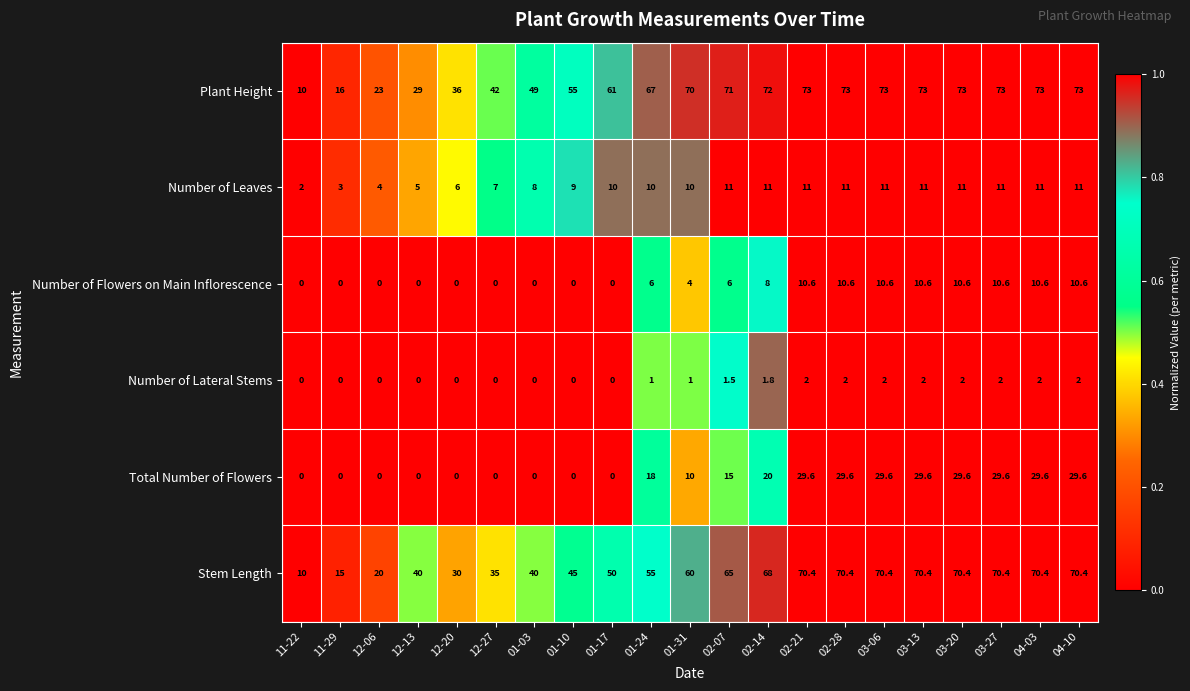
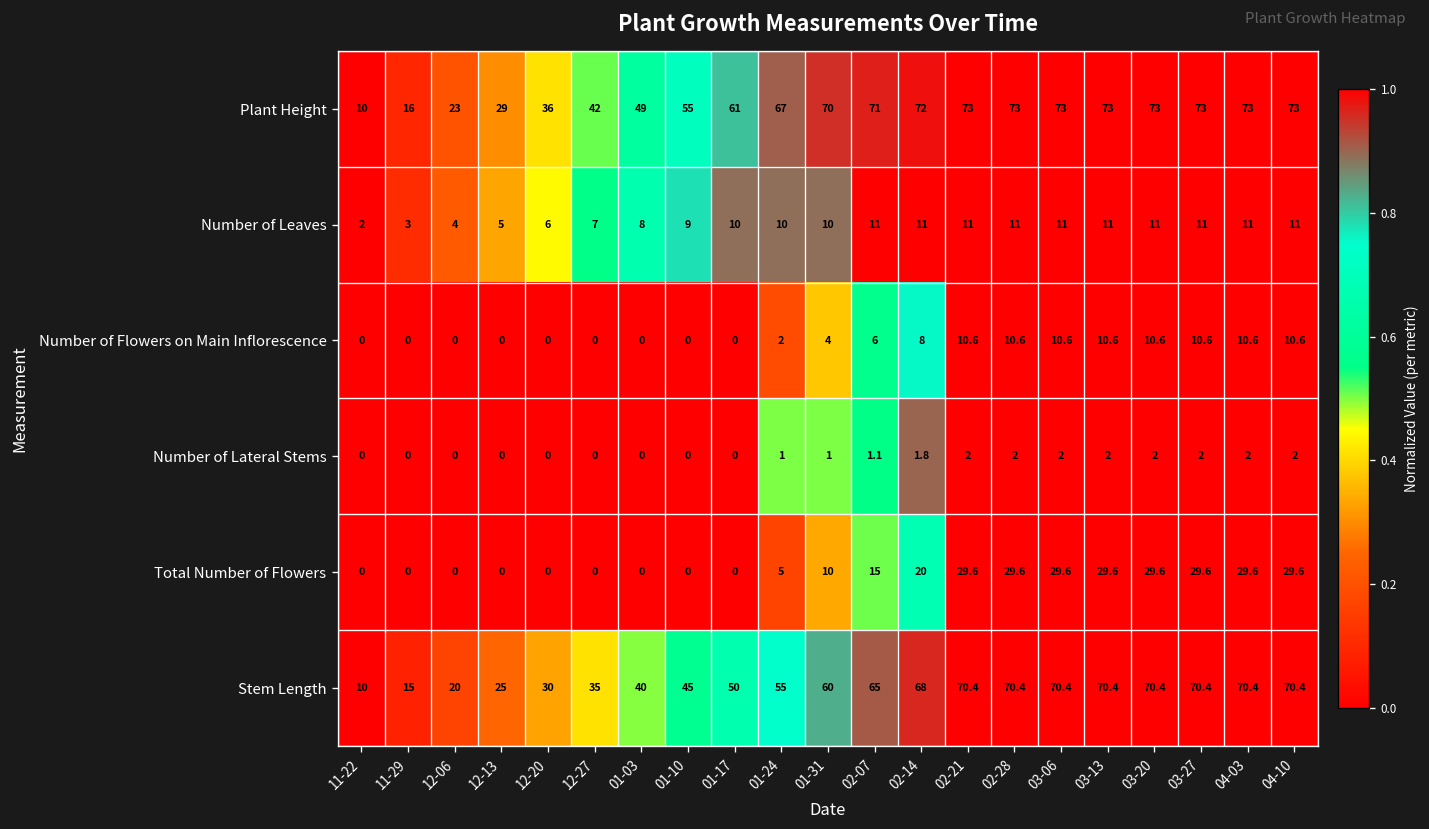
Number of Flowers on Main Inflorescence, 01-24: 6 -> 2
Number of Lateral Stems, 02-07: 1.5 -> 1.1
Total Number of Flowers, 01-24: 18 -> 5
Stem Length, 12-13: 40 -> 25
